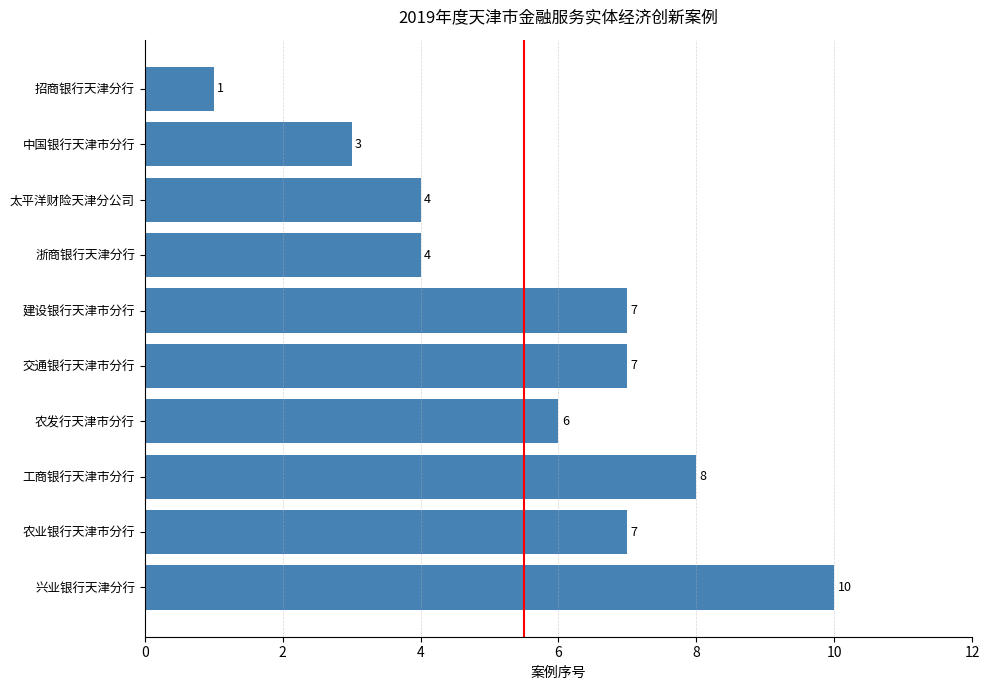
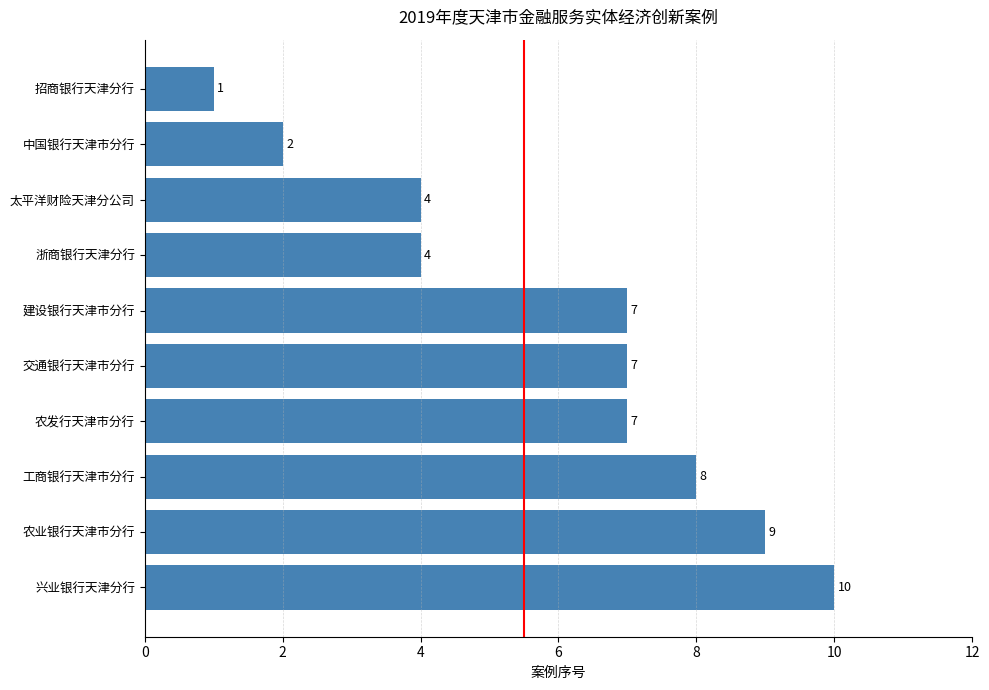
中国银行天津市分行: 3 -> 2
农发行天津市分行: 6 -> 7
农业银行天津市分行: 7 -> 9
